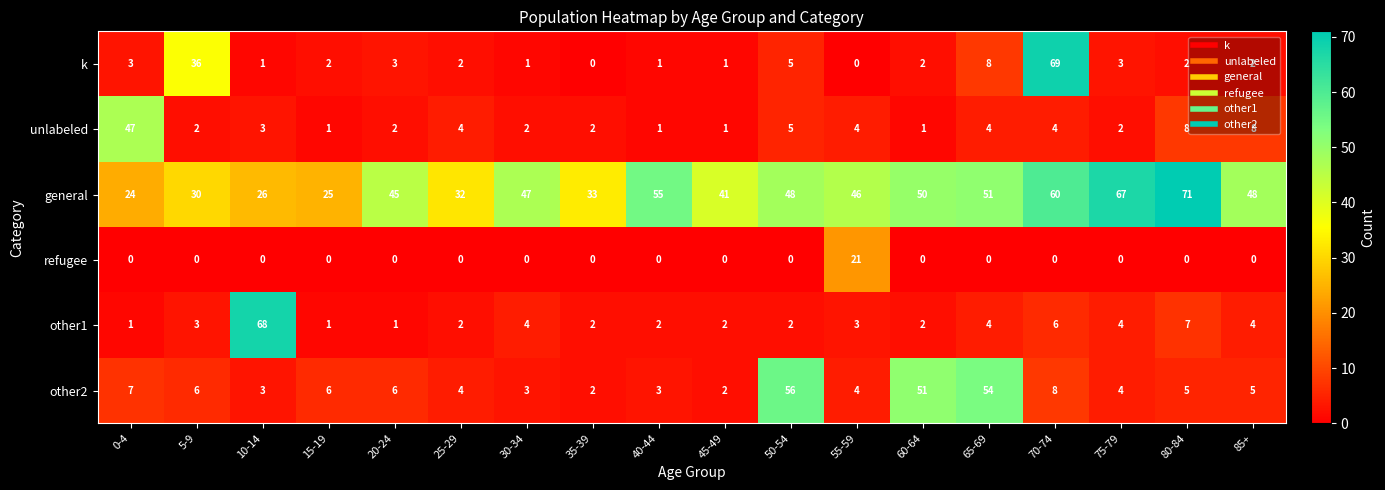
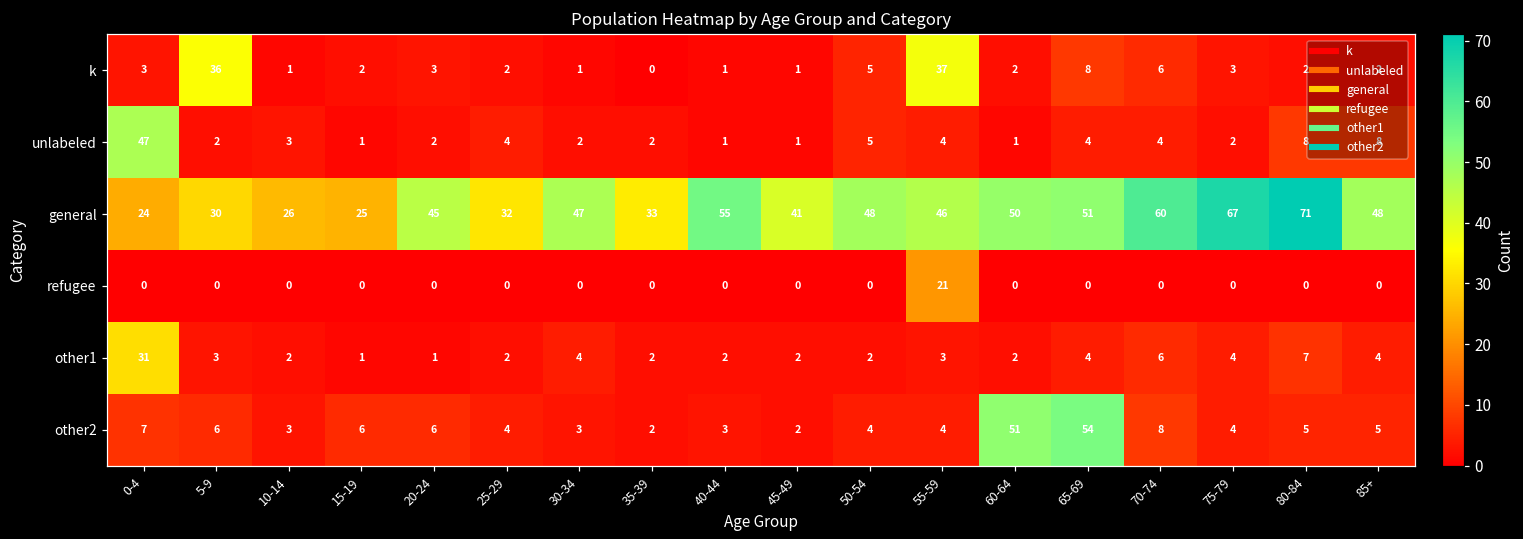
k, 55-59: 0 -> 37
k, 70-74: 69 -> 6
other1, 0-4: 1 -> 31
other1, 10-14: 68 -> 2
other2, 50-54: 56 -> 4
